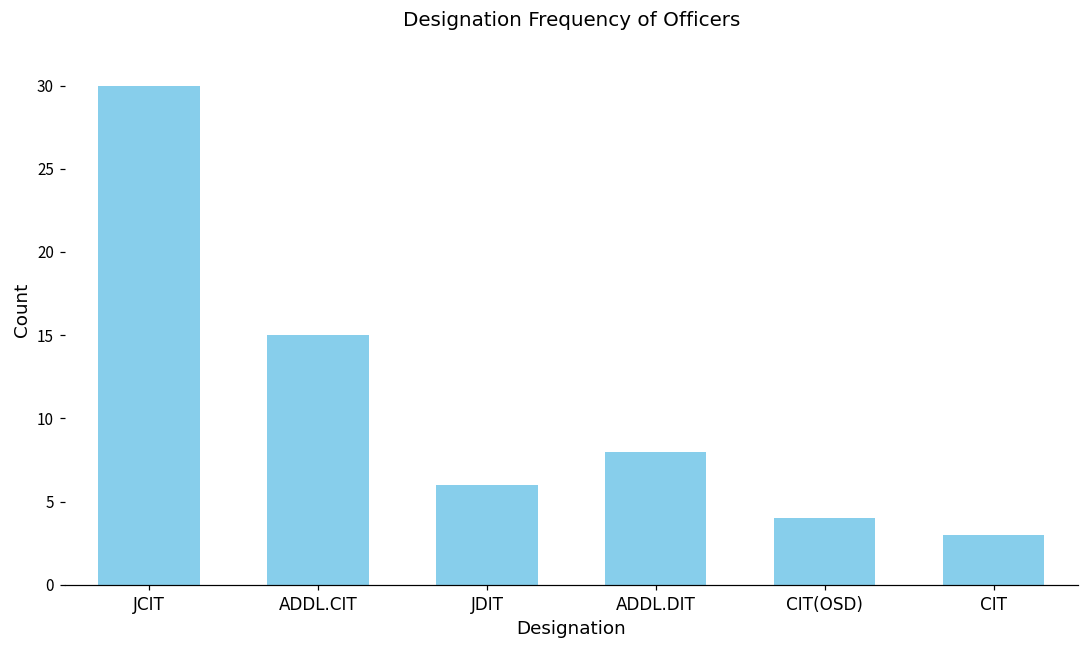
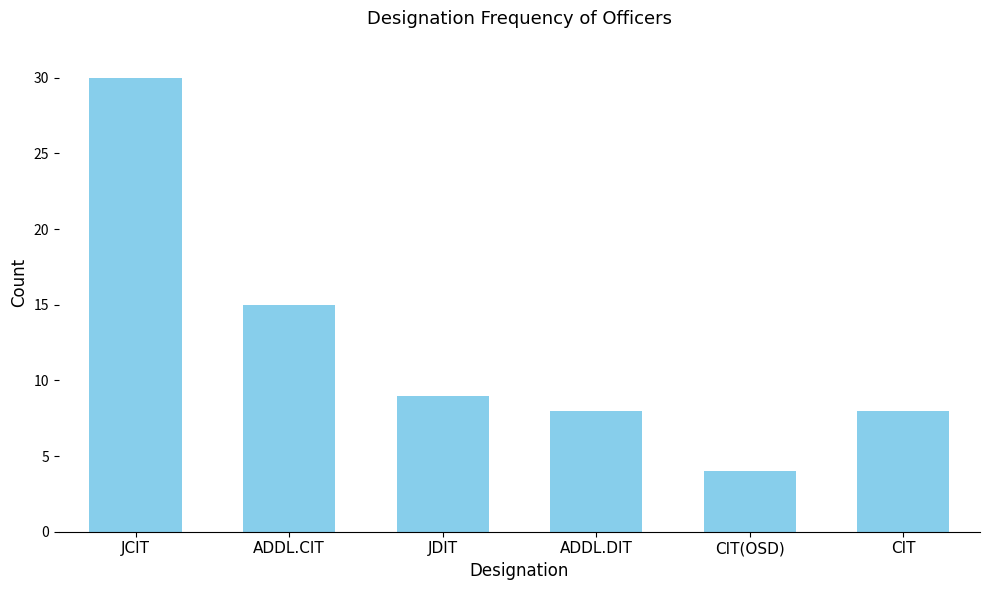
JDIT: 6 -> 9
CIT: 3 -> 8
